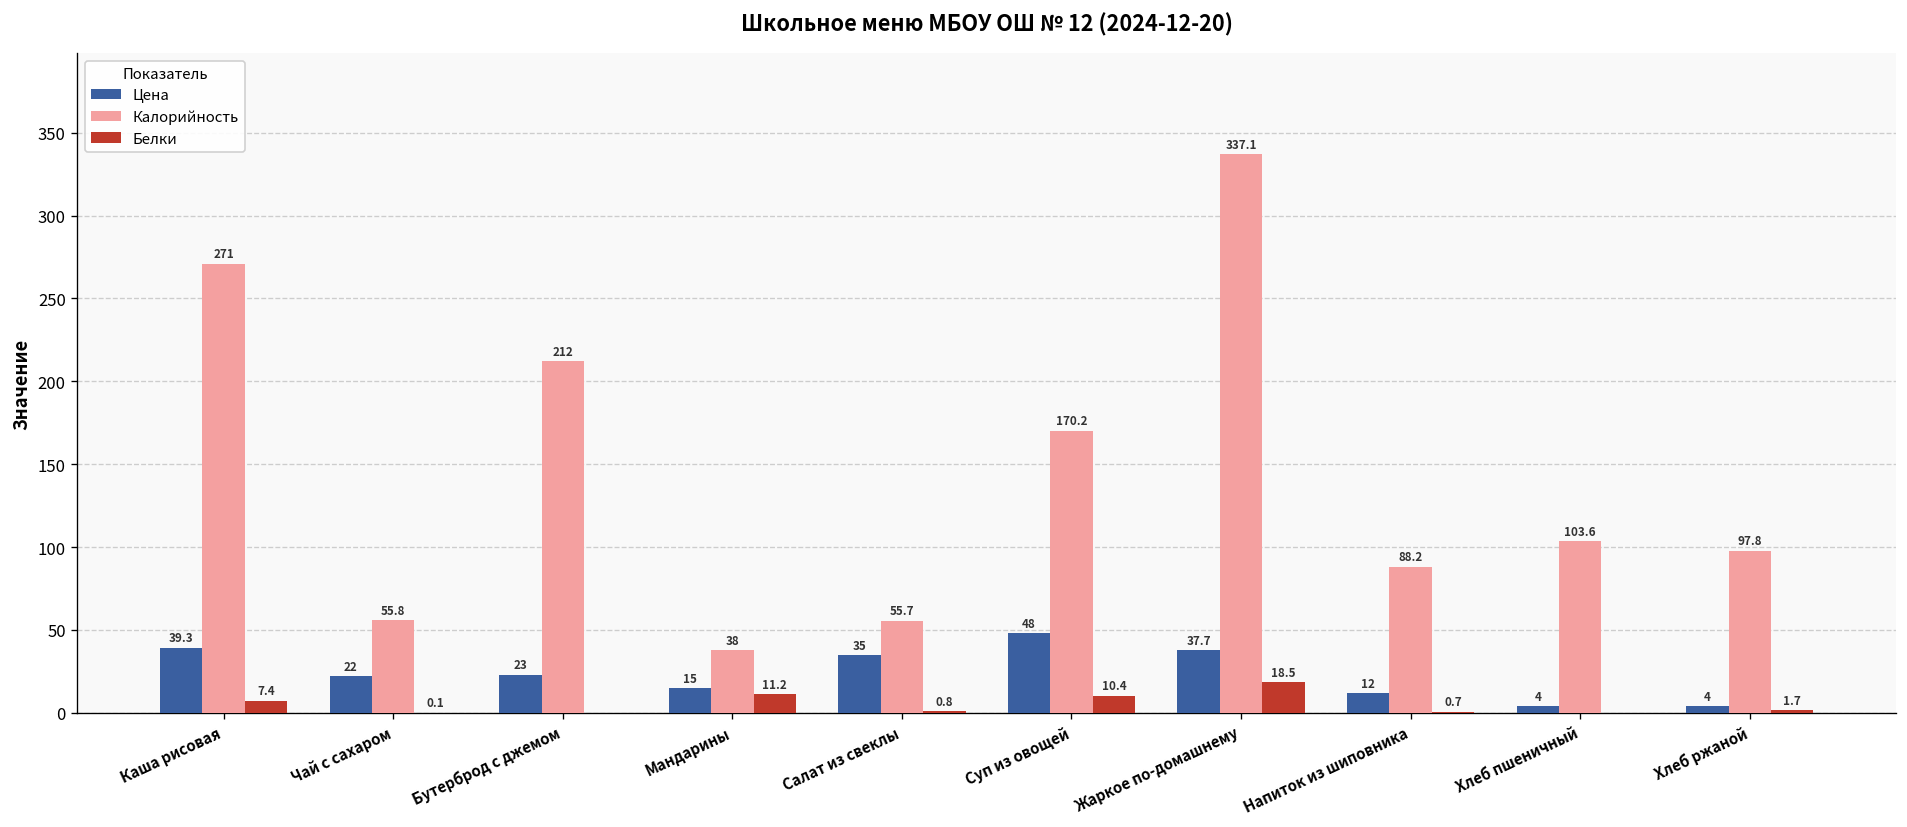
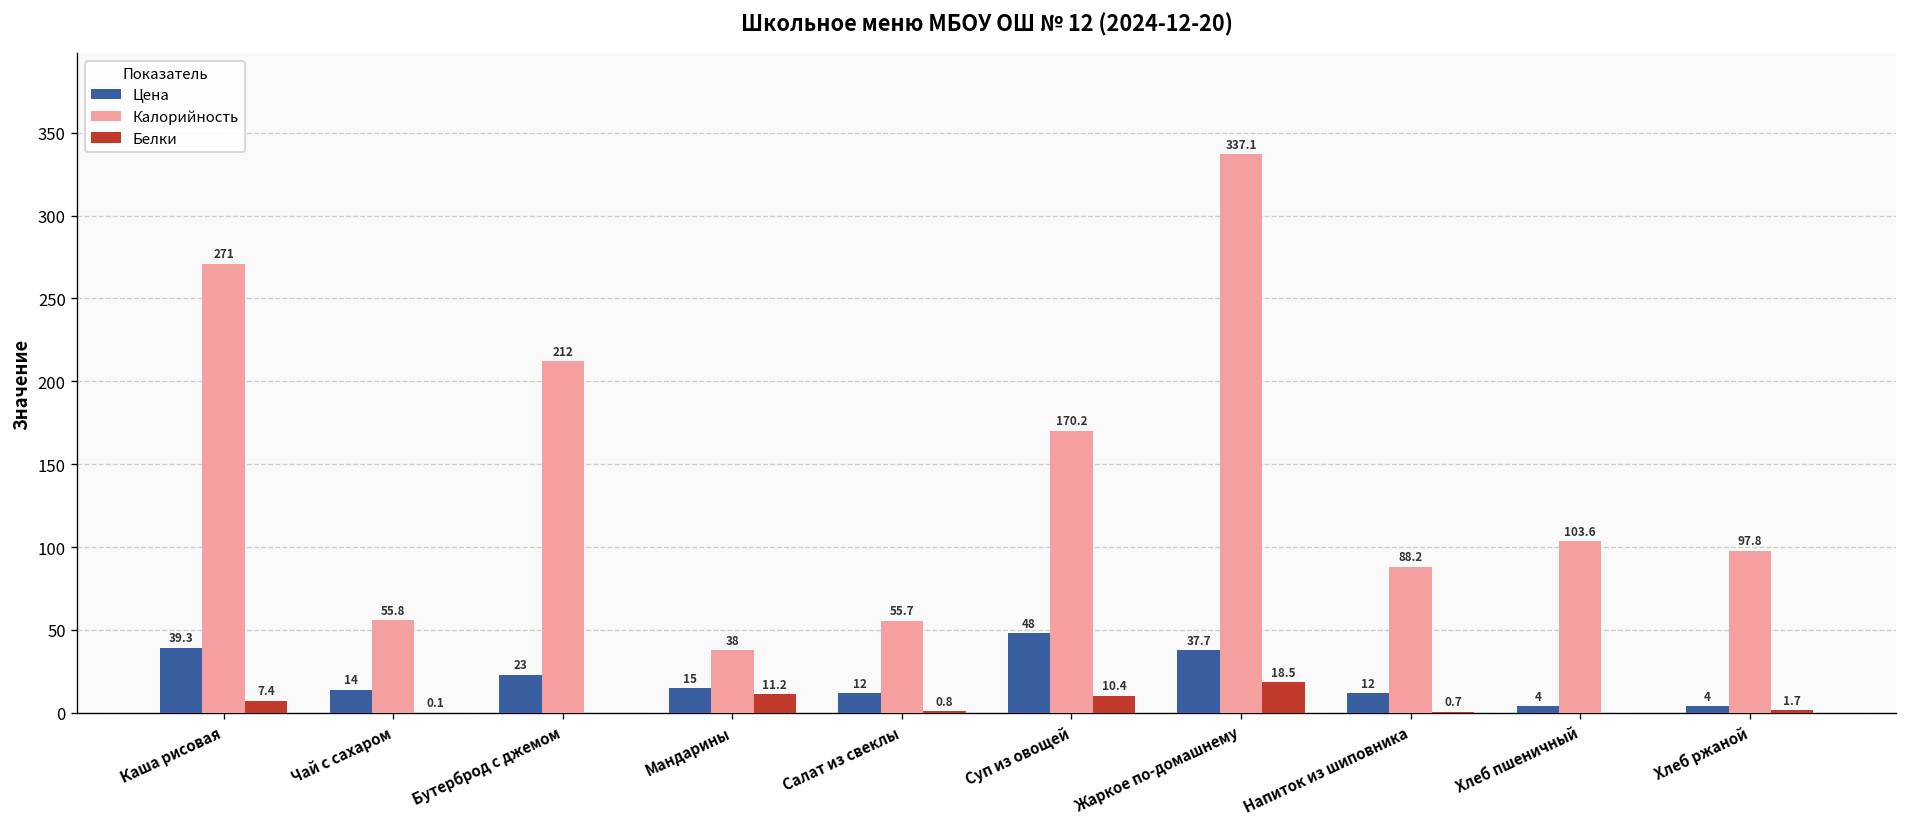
Цена, Чай с сахаром: 22 -> 14
Цена, Салат из свеклы: 35 -> 12
